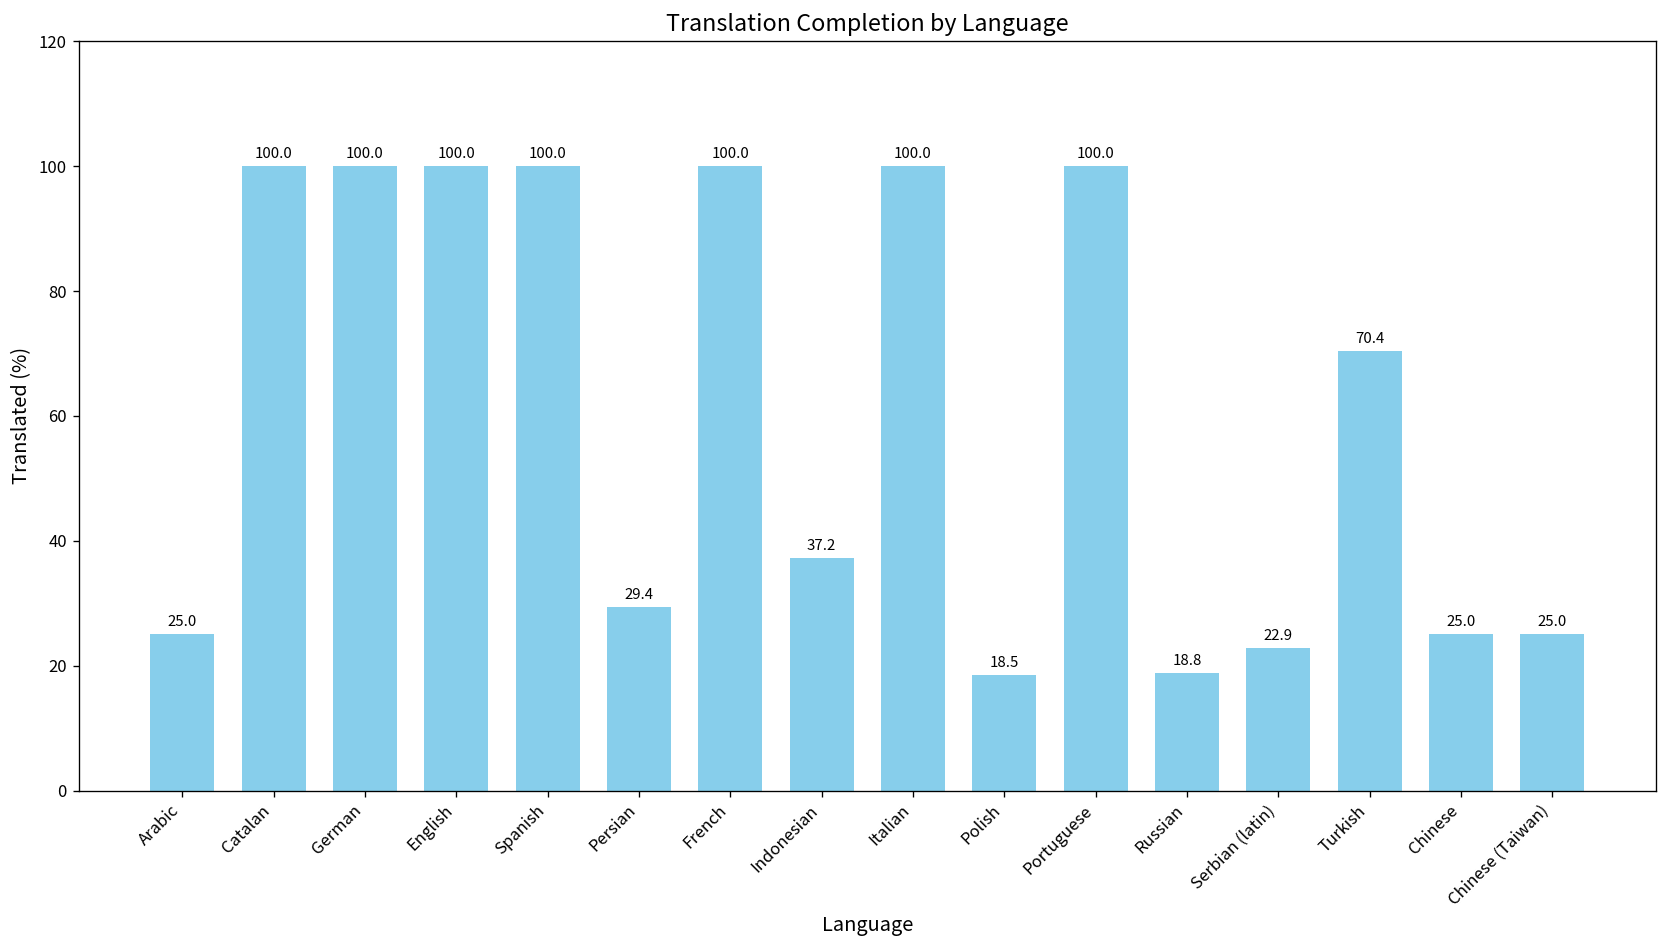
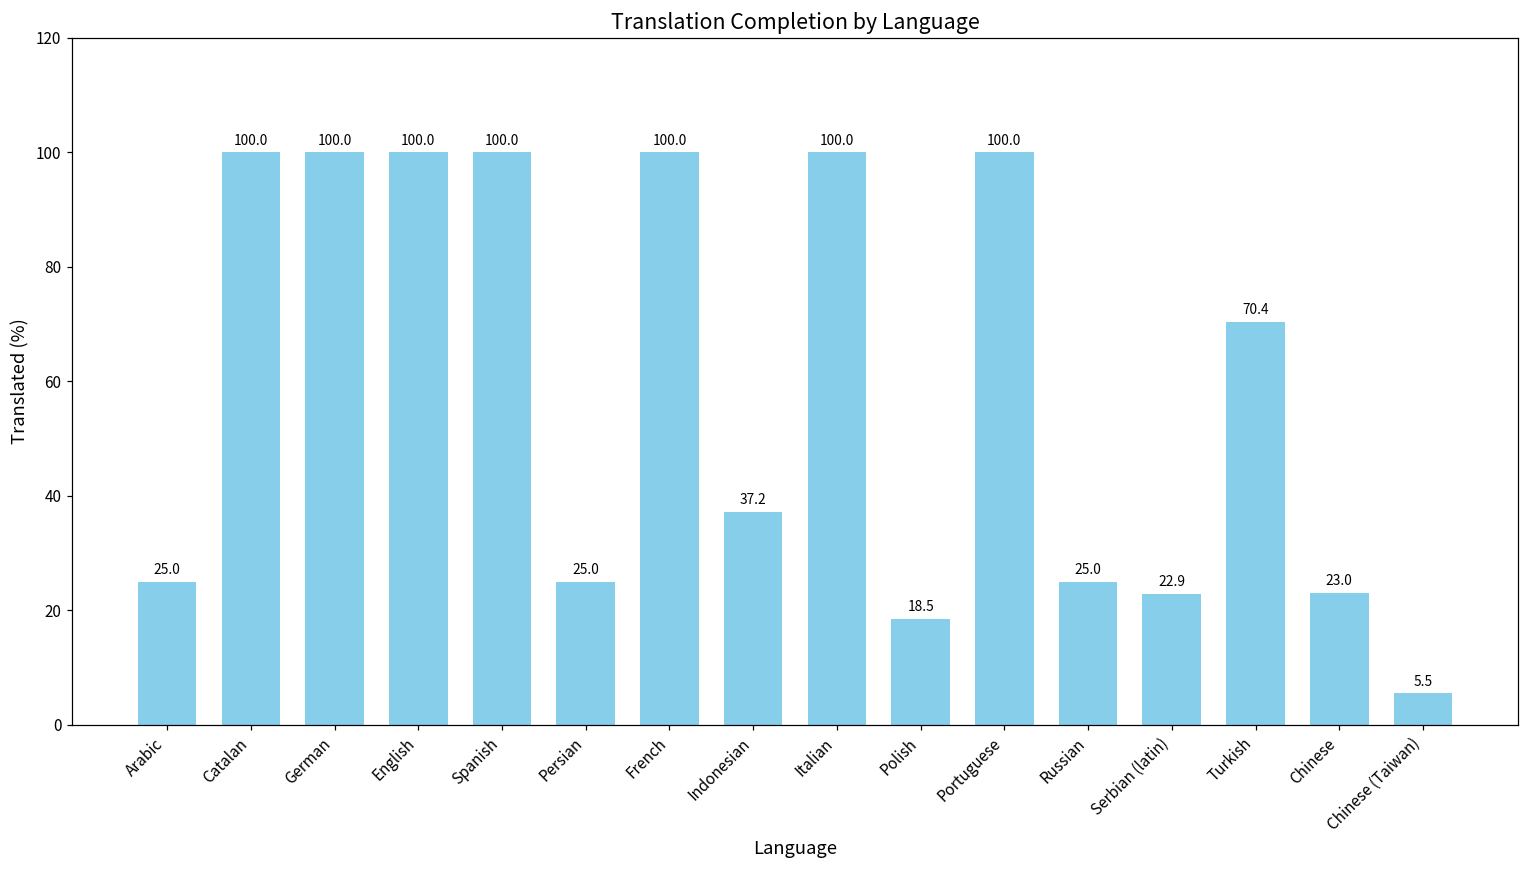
Persian: 29.4 -> 25.0
Russian: 18.8 -> 25.0
Chinese: 25.0 -> 23.0
Chinese (Taiwan): 25.0 -> 5.5
